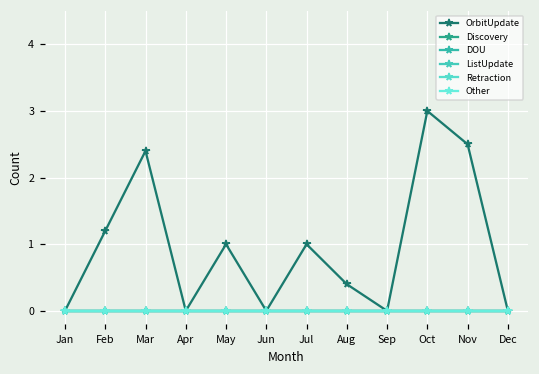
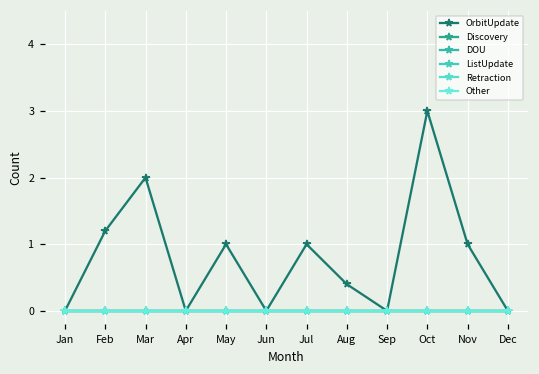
OrbitUpdate, Mar: 2.4 -> 2.0
OrbitUpdate, Nov: 2.5 -> 1.0
